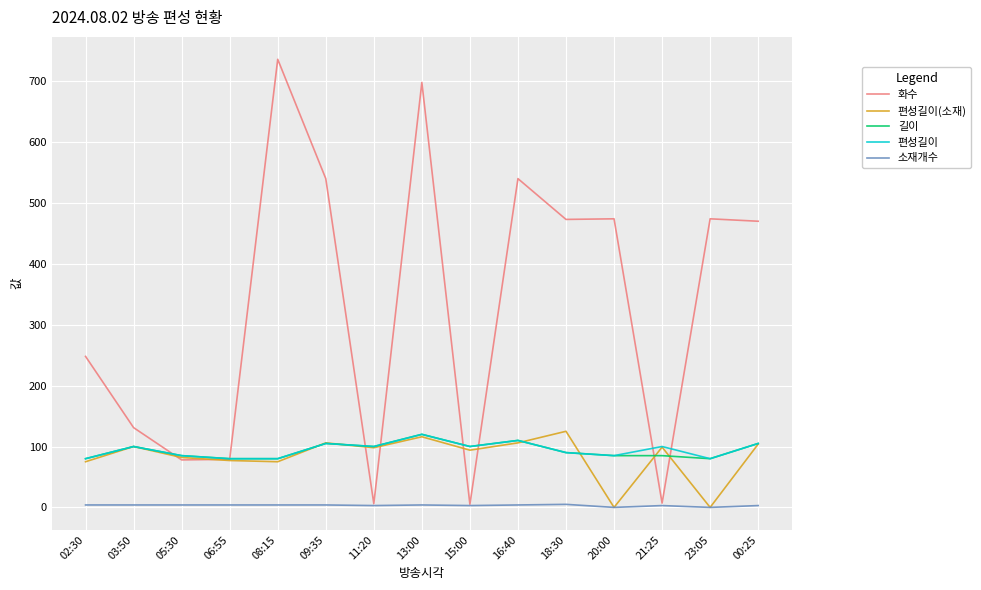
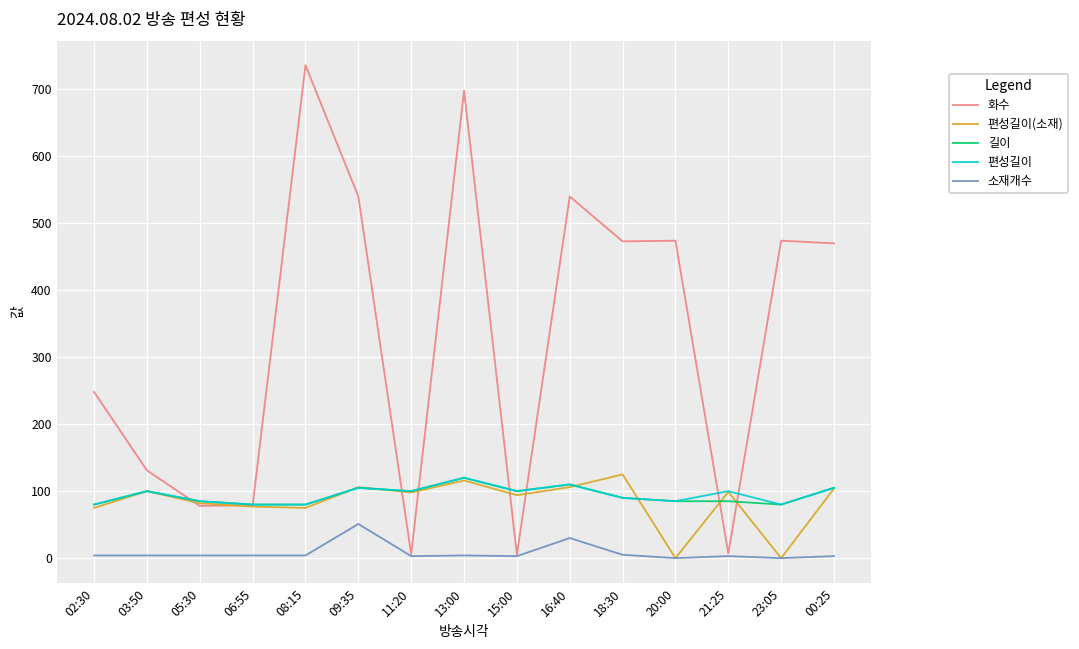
소재개수, 09:35: 0 -> 50
소재개수, 16:40: 0 -> 30
